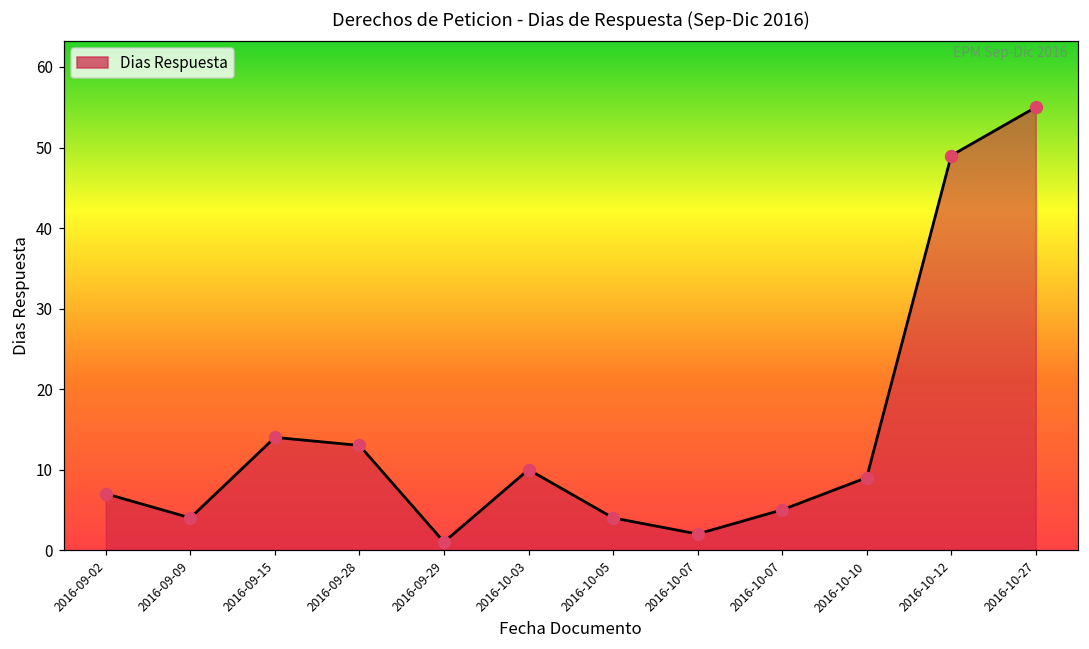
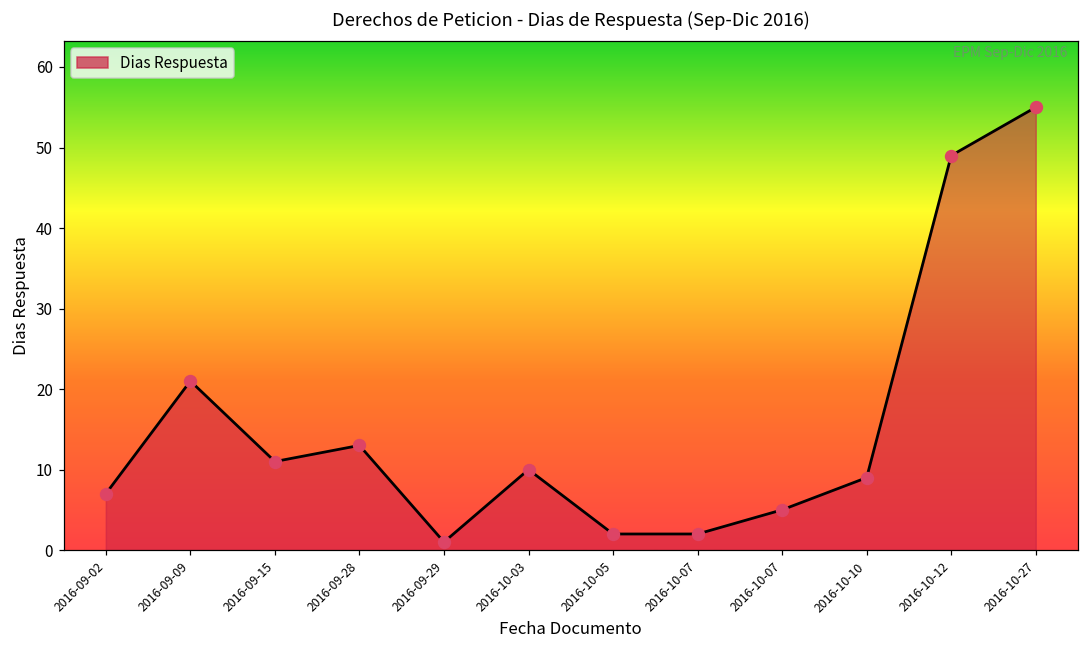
2016-09-09: 4 -> 21
2016-09-15: 14 -> 11
2016-10-05: 4 -> 2
